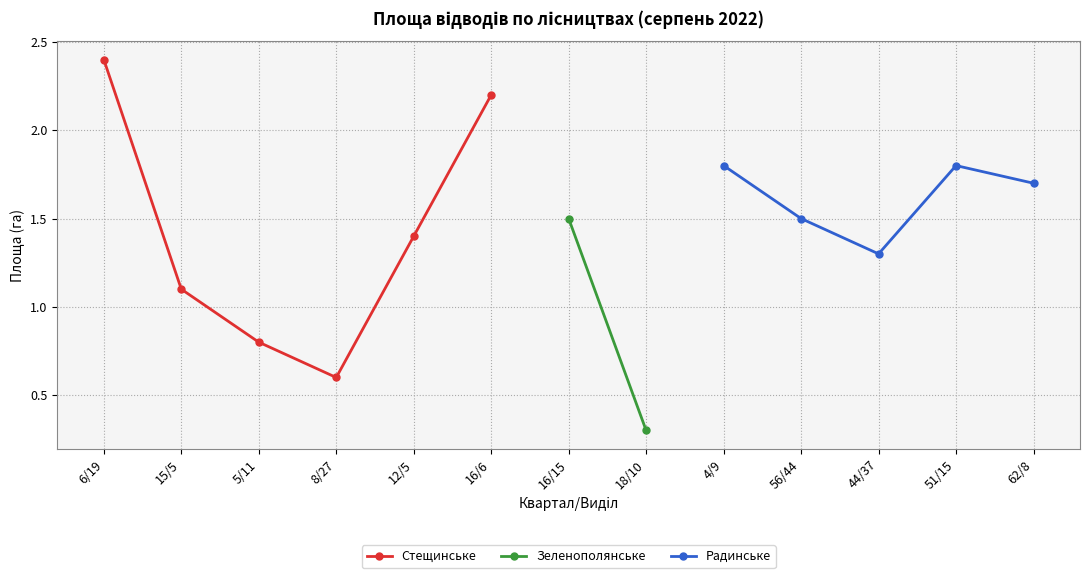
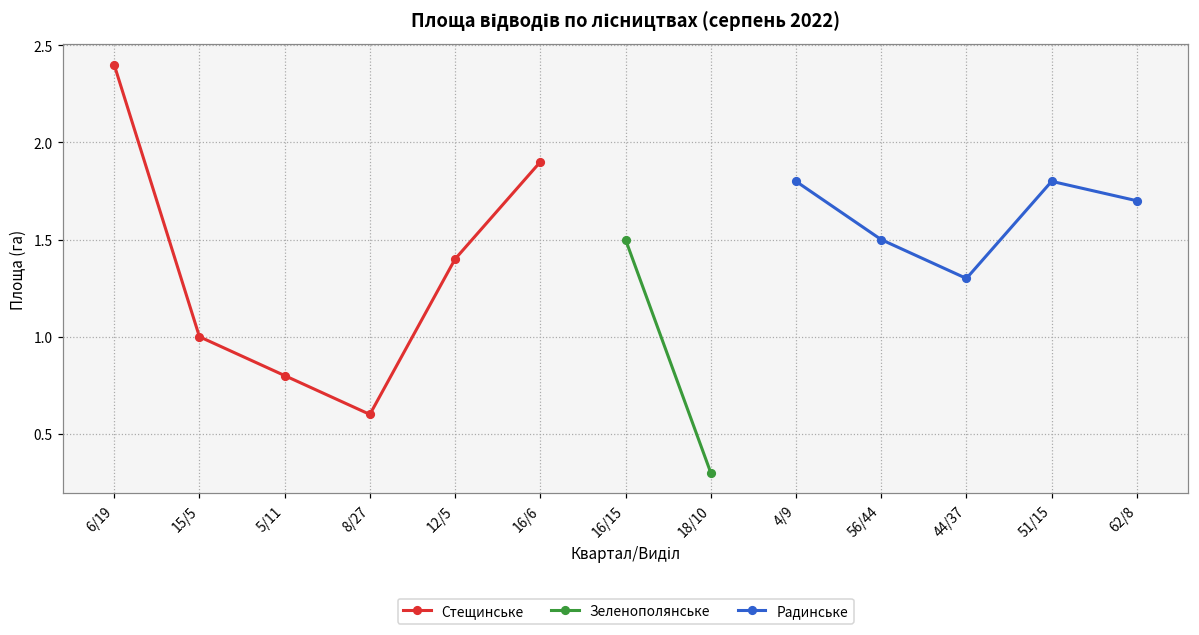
Стещинське, 15/5: 1.1 -> 1.0
Стещинське, 16/6: 2.2 -> 1.9
